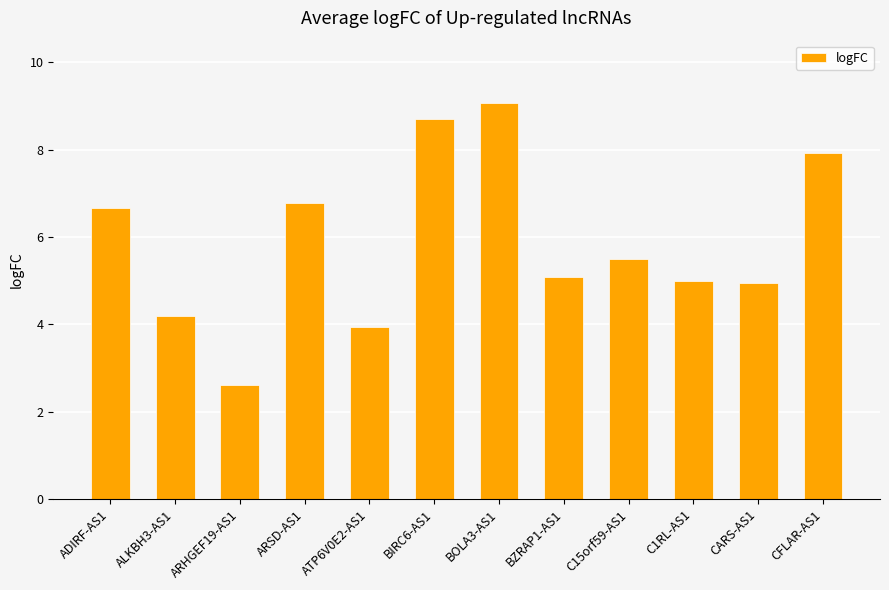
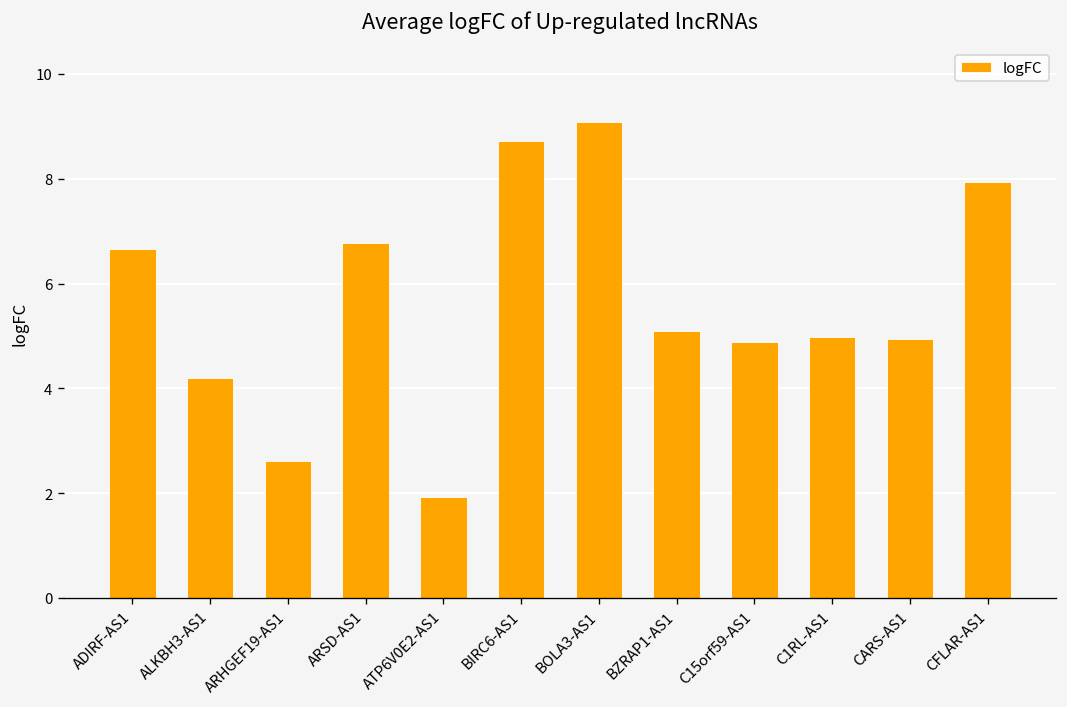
ATP6V0E2-AS1: 3.9 -> 1.9
C15orf59-AS1: 5.5 -> 4.9
